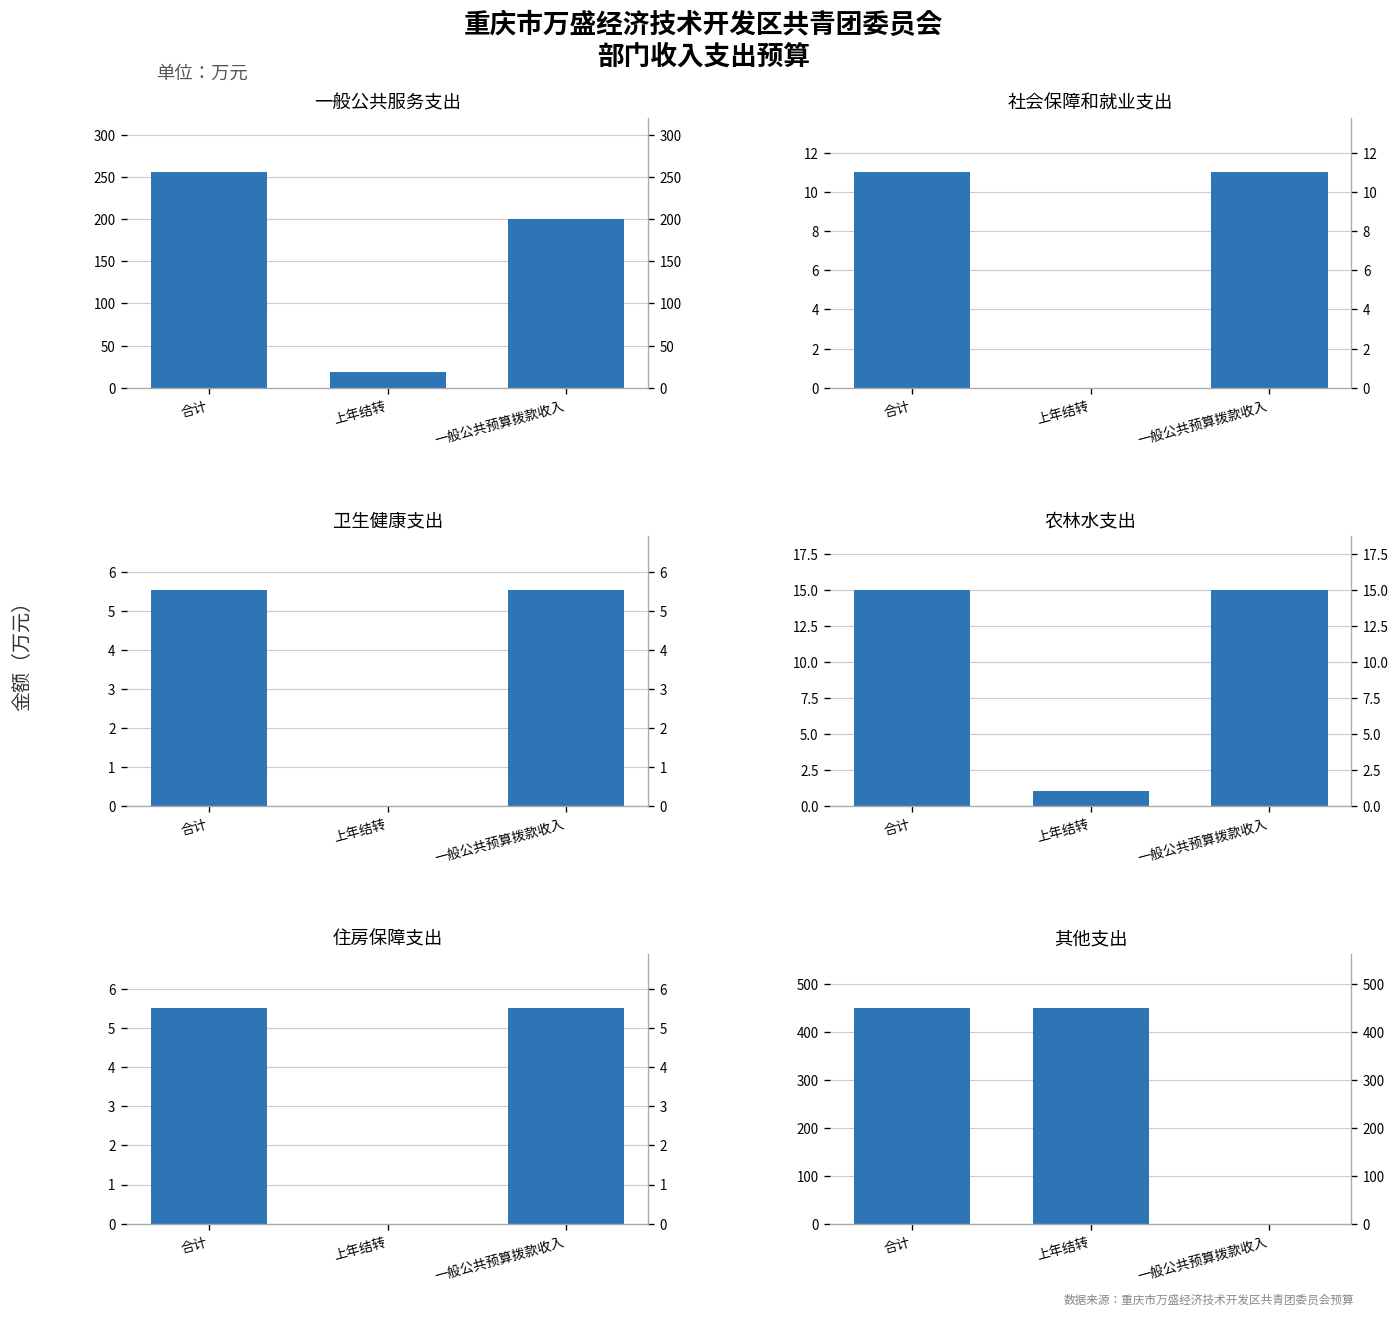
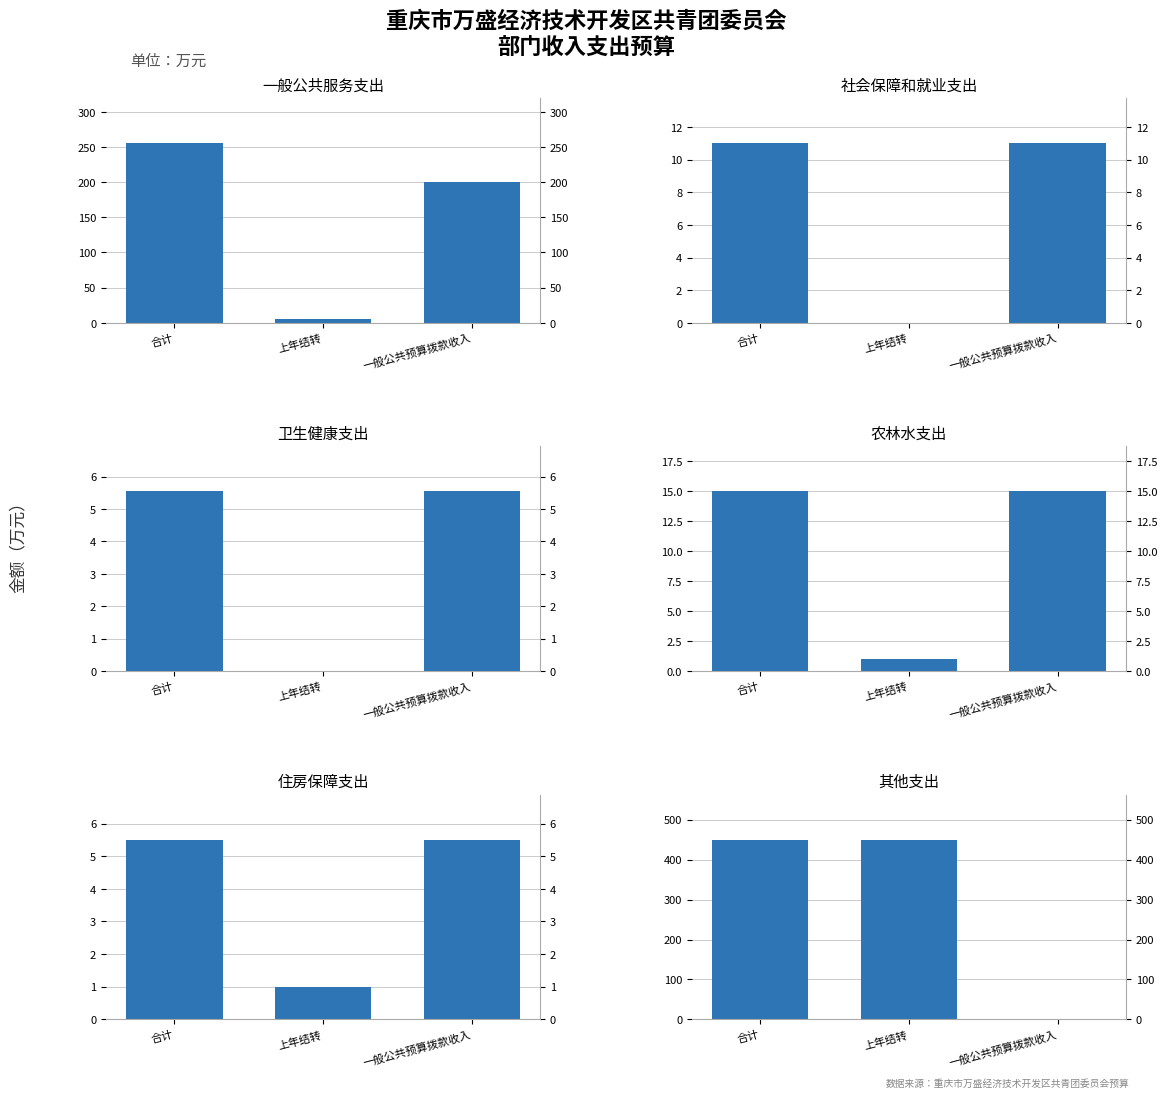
一般公共服务支出, 上年结转: 20 -> 10
住房保障支出, 上年结转: 0 -> 1
